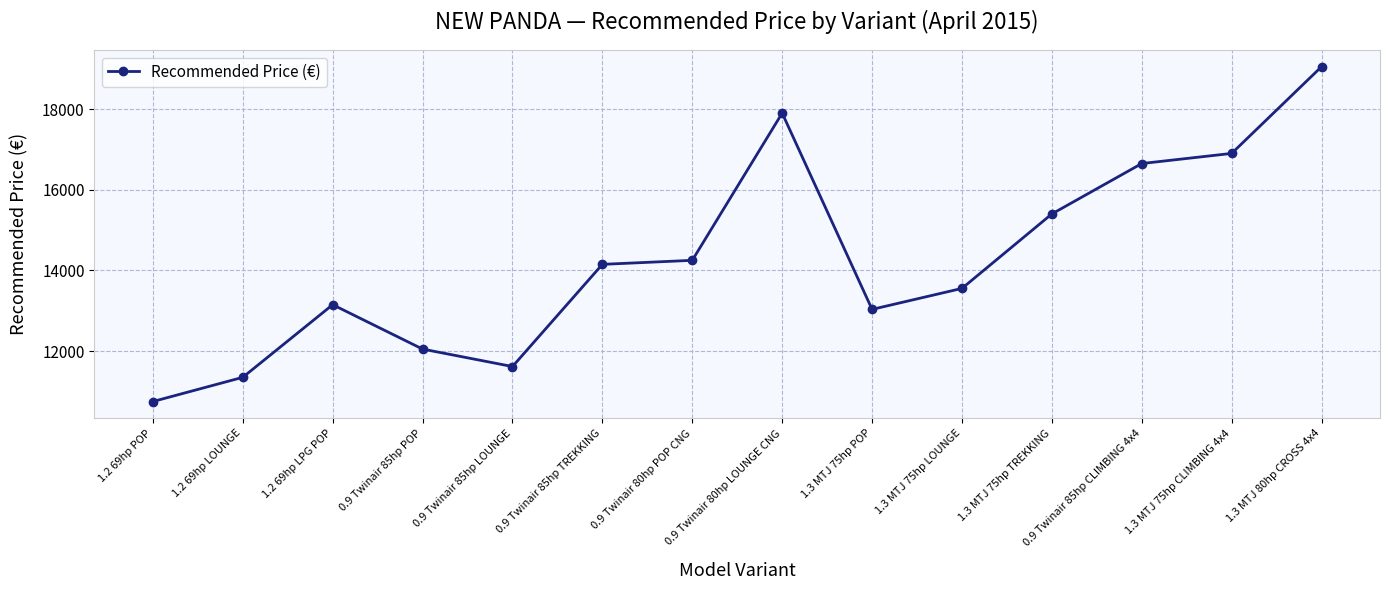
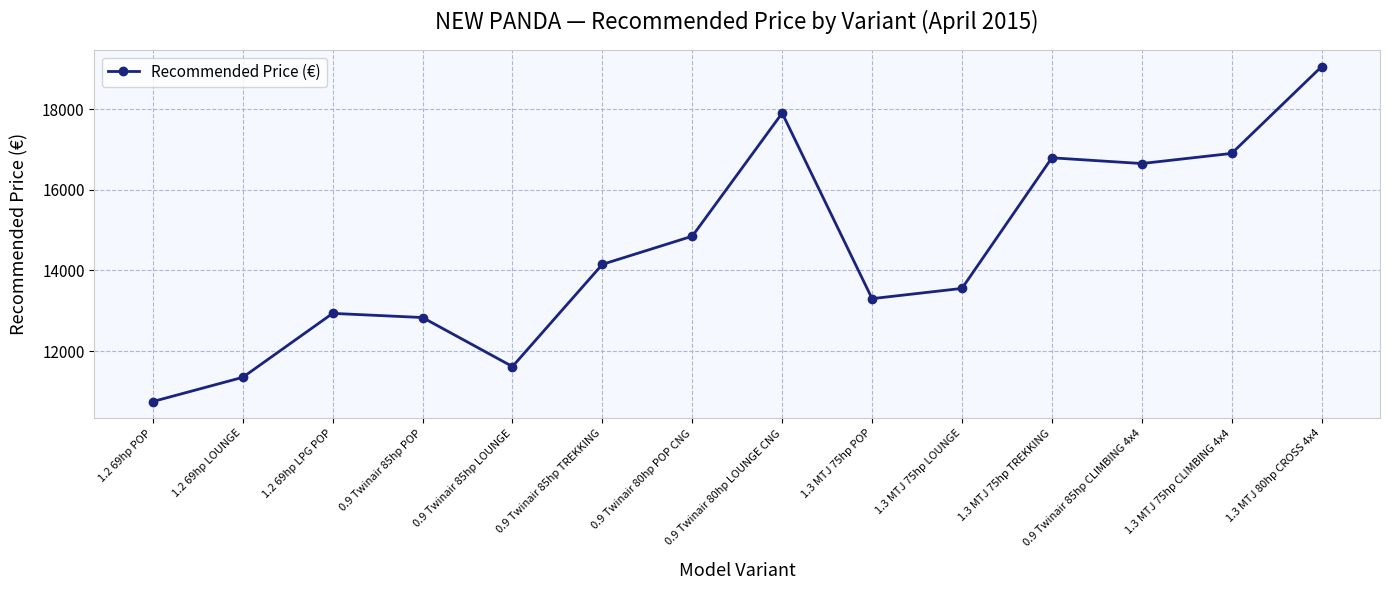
1.2 69hp LPG POP: 13200 -> 12900
0.9 Twinair 85hp POP: 12100 -> 12800
0.9 Twinair 80hp POP CNG: 14300 -> 14800
1.3 MTJ 75hp POP: 13000 -> 13300
1.3 MTJ 75hp TREKKING: 15400 -> 16800
